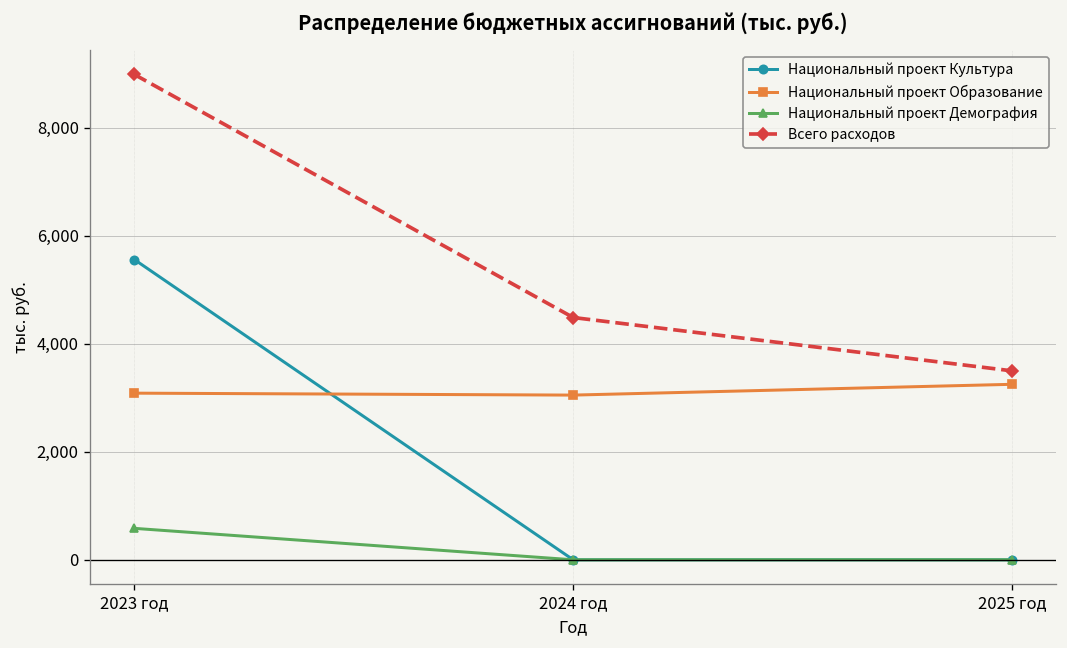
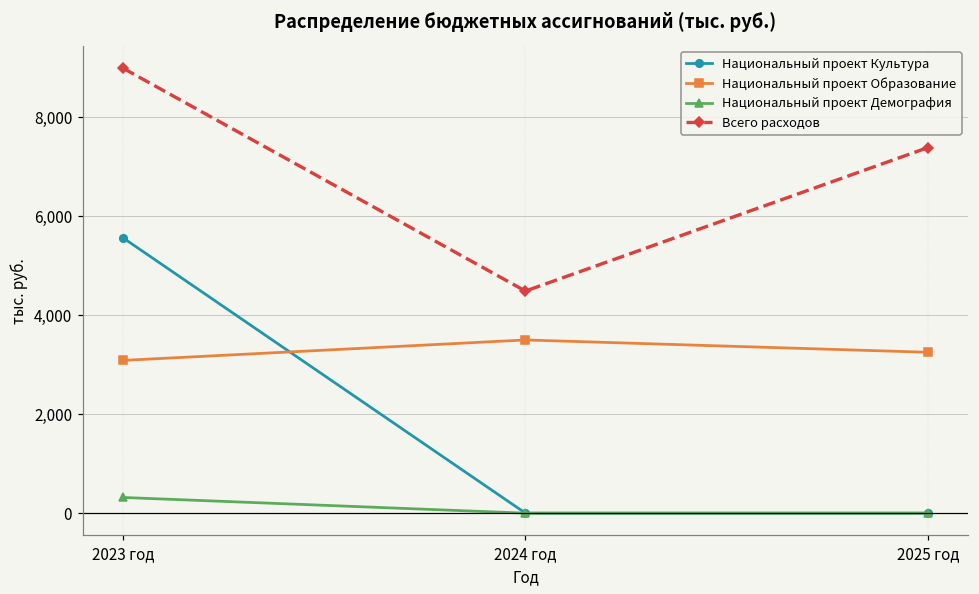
Национальный проект Демография, 2023 год: 600 -> 300
Национальный проект Образование, 2024 год: 3,100 -> 3,500
Всего расходов, 2025 год: 3,500 -> 7,400
